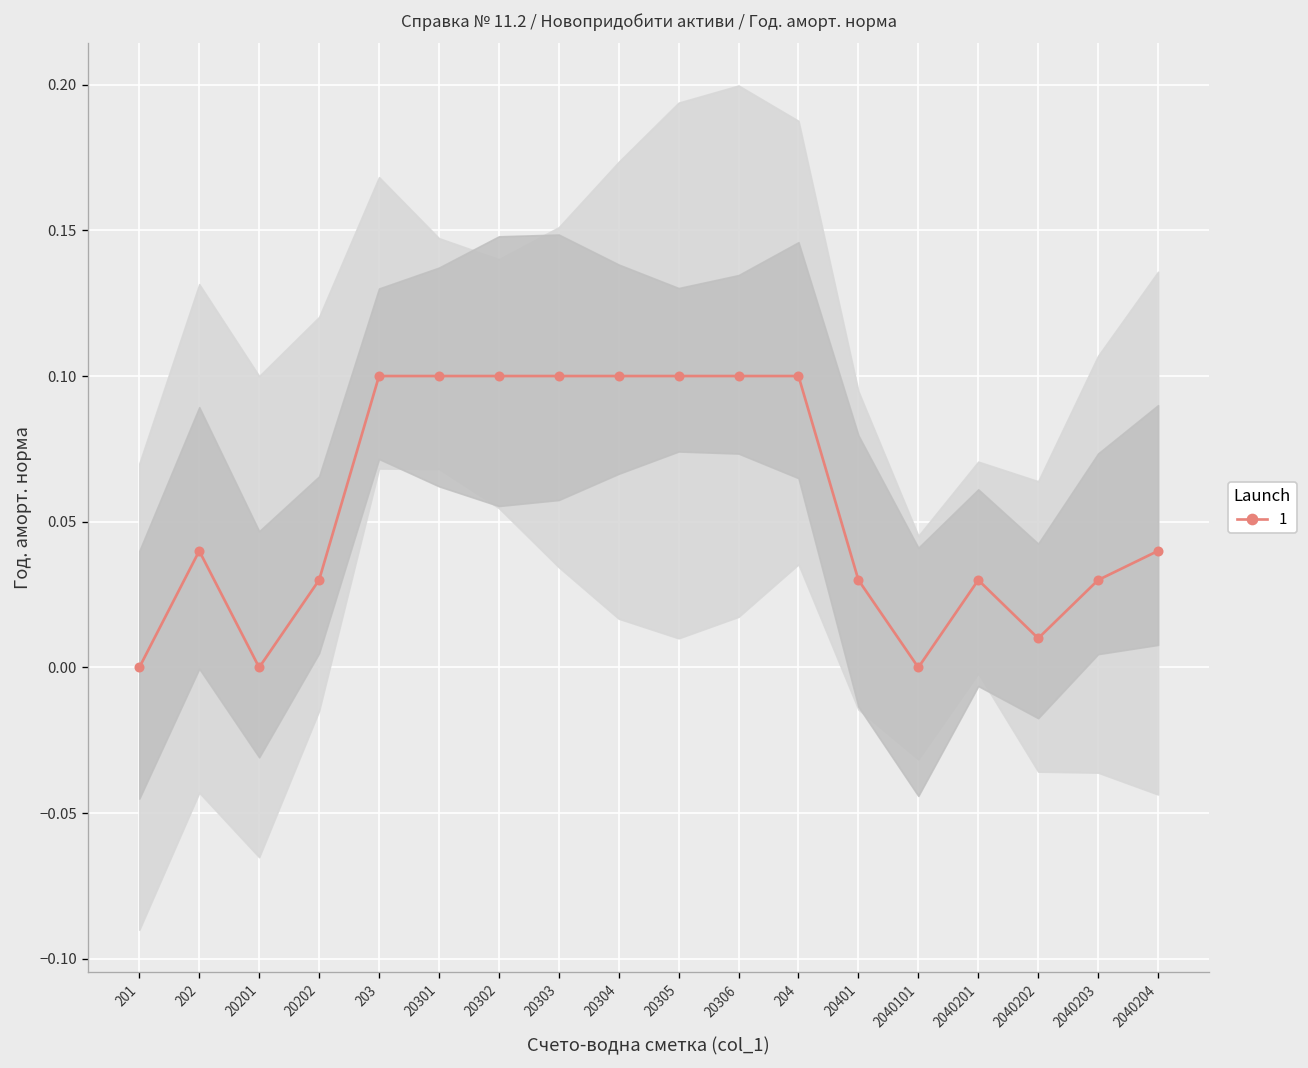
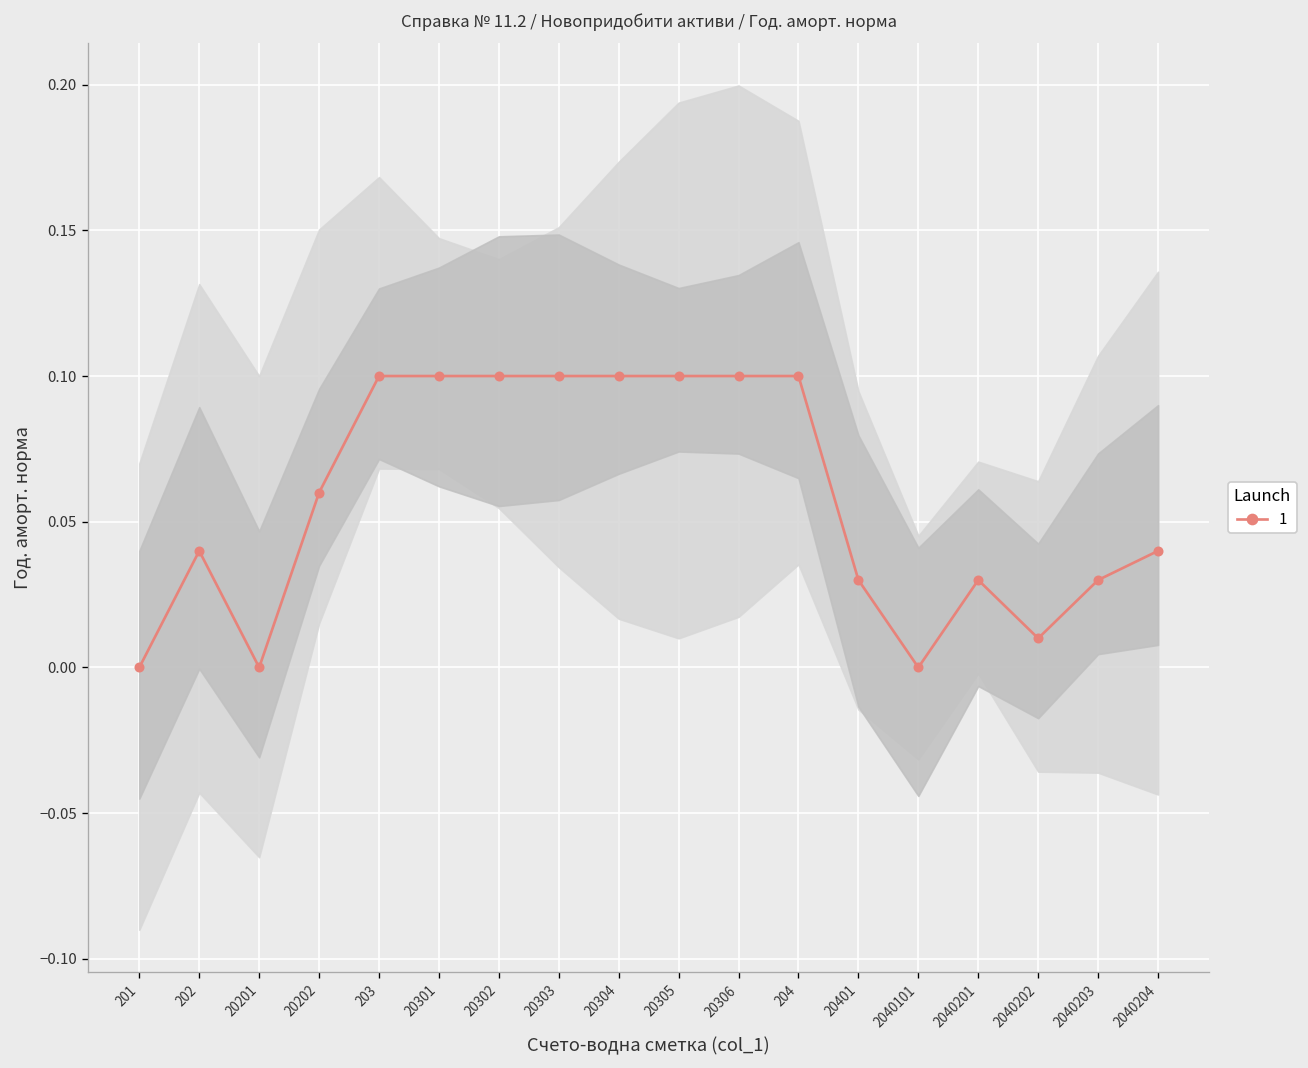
1, 20202: 0.03 -> 0.06
